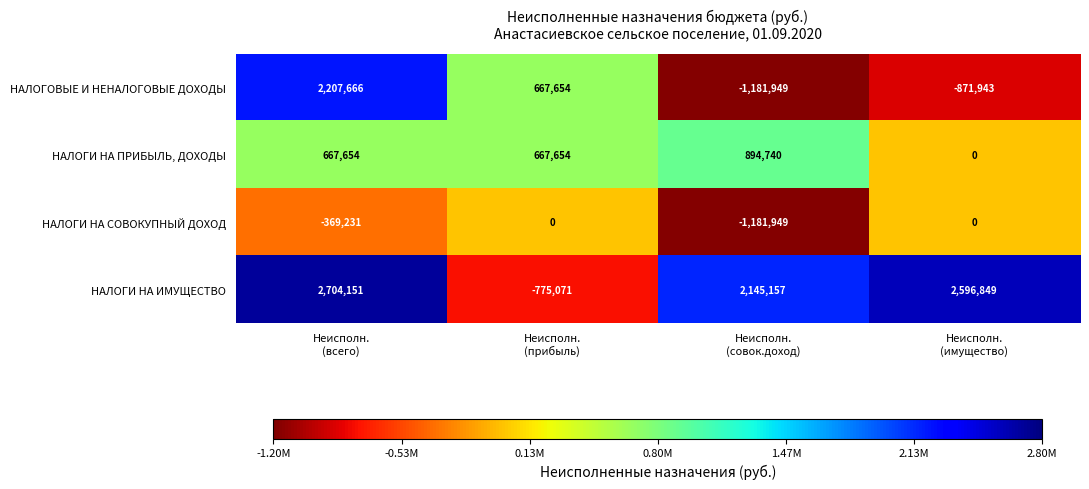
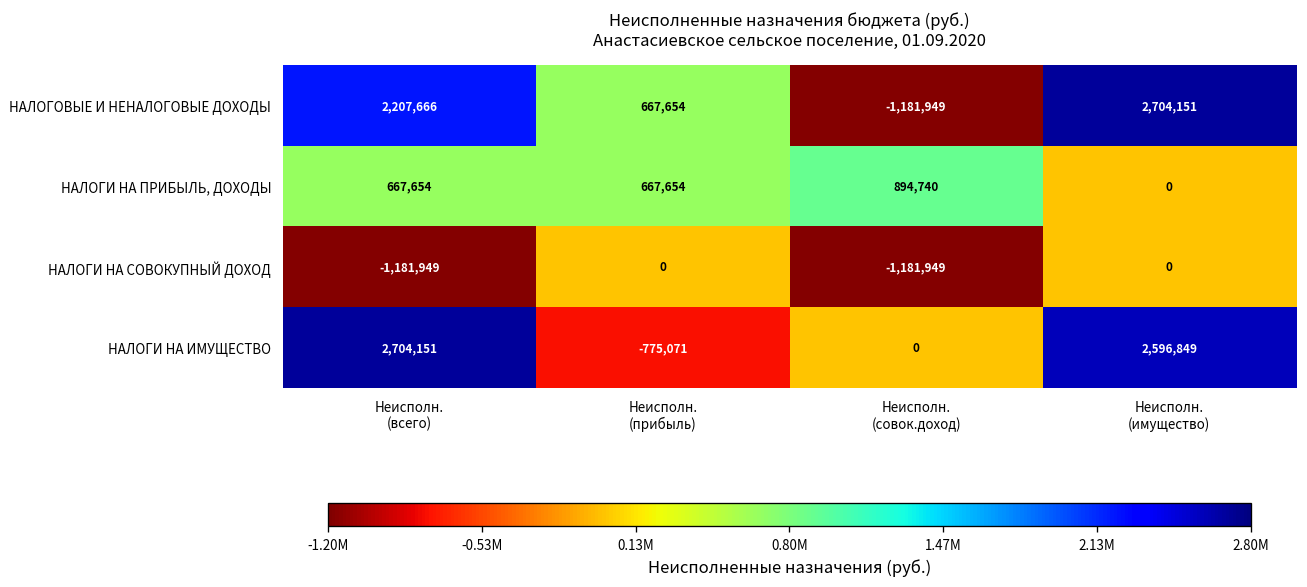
НАЛОГОВЫЕ И НЕНАЛОГОВЫЕ ДОХОДЫ, Неисполн. (имущество): -871,943 -> 2,704,151
НАЛОГИ НА СОВОКУПНЫЙ ДОХОД, Неисполн. (всего): -369,231 -> -1,181,949
НАЛОГИ НА ИМУЩЕСТВО, Неисполн. (совок.доход): 2,145,157 -> 0
